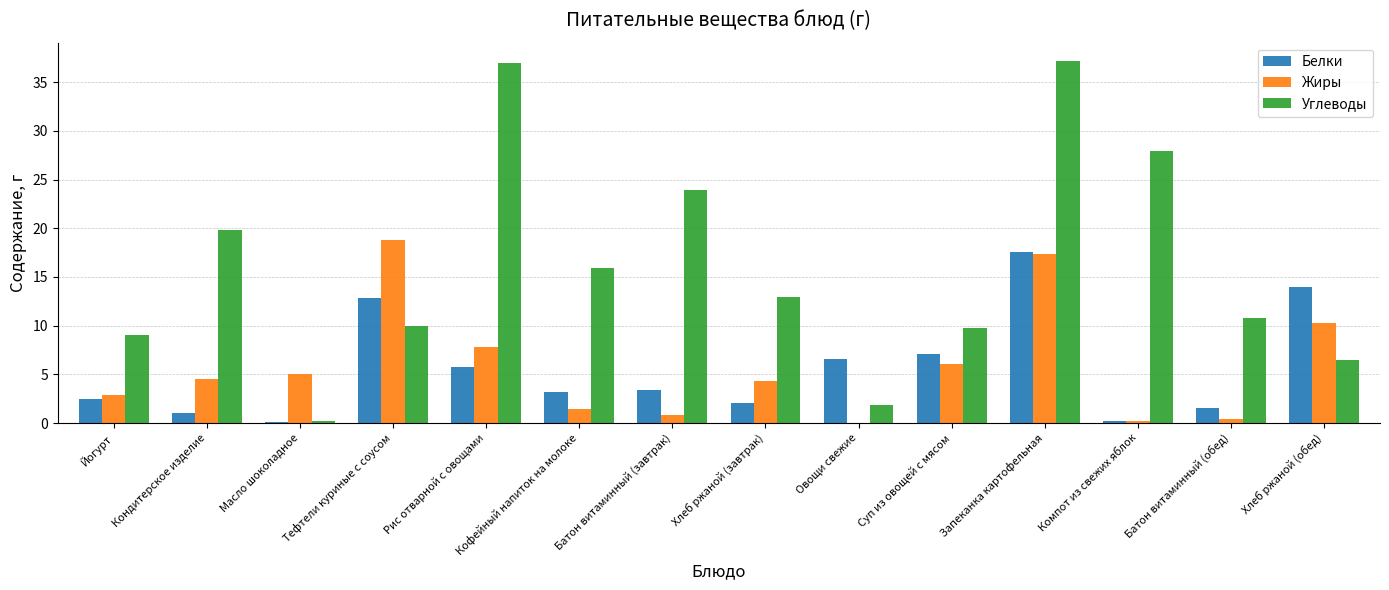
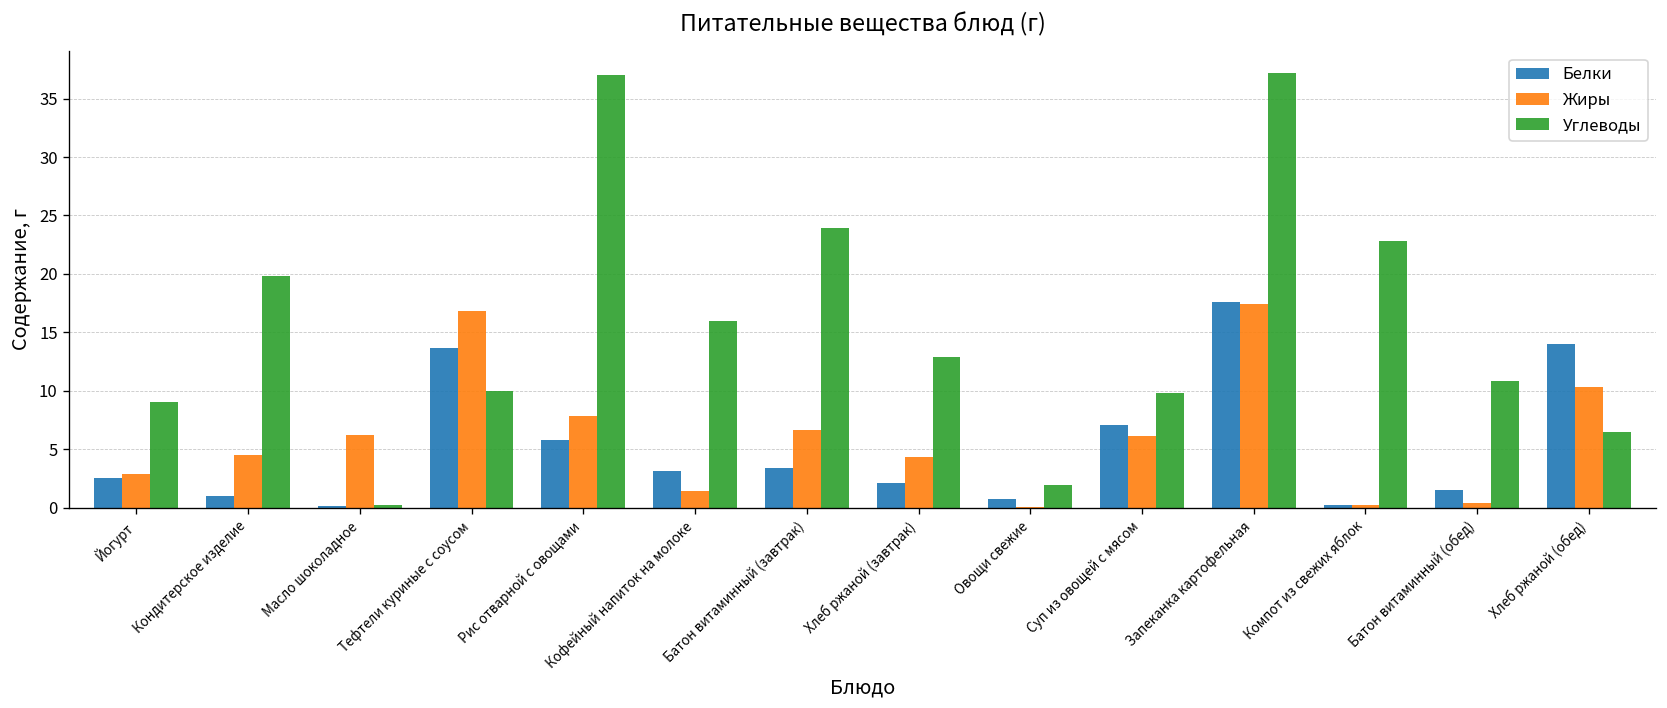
Жиры, Масло шоколадное: 5 -> 6
Белки, Тефтели куриные с соусом: 13 -> 14
Жиры, Тефтели куриные с соусом: 19 -> 17
Жиры, Батон витаминный (завтрак): 1 -> 7
Белки, Овощи свежие: 7 -> 1
Углеводы, Компот из свежих яблок: 28 -> 23
